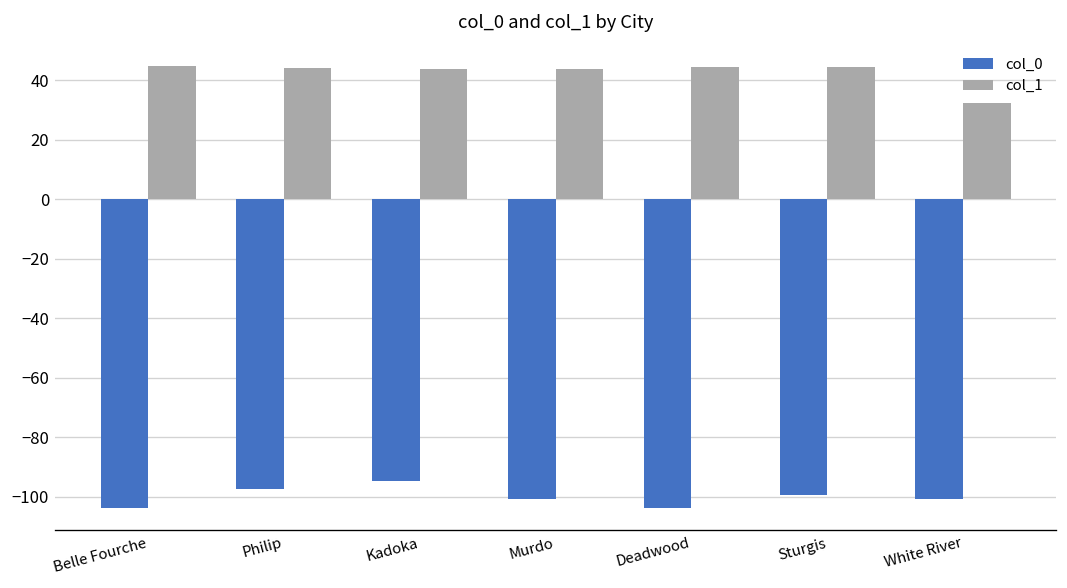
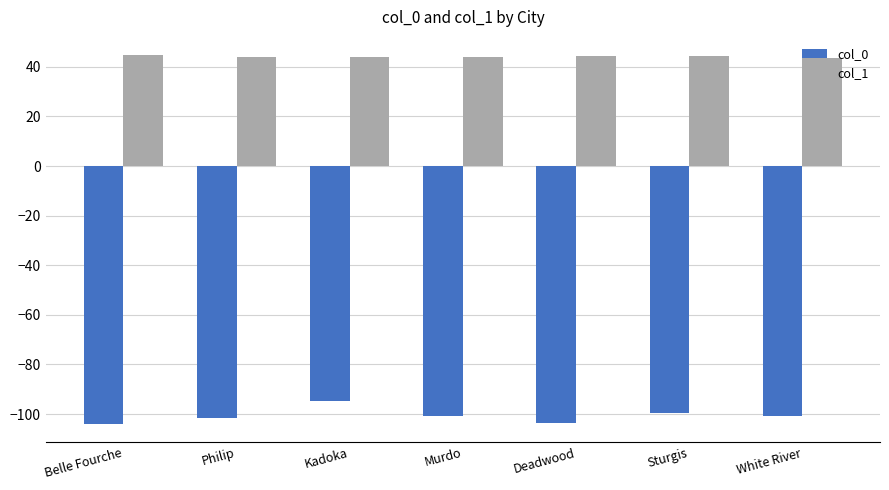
col_0, Philip: -97 -> -102
col_1, White River: 33 -> 44
